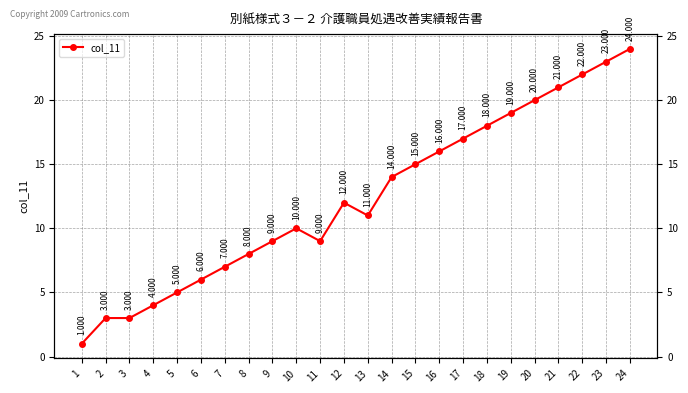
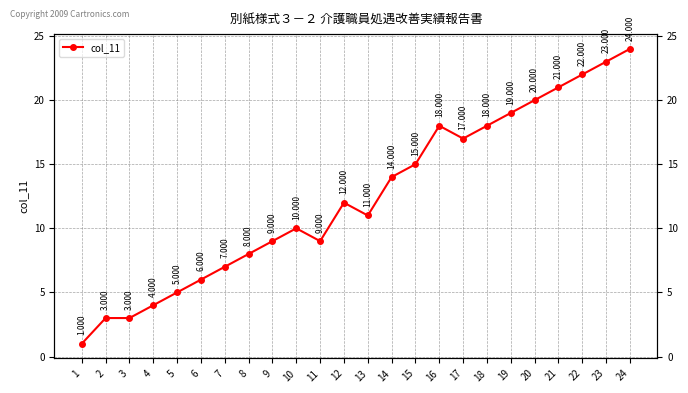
16: 16.000 -> 18.000
